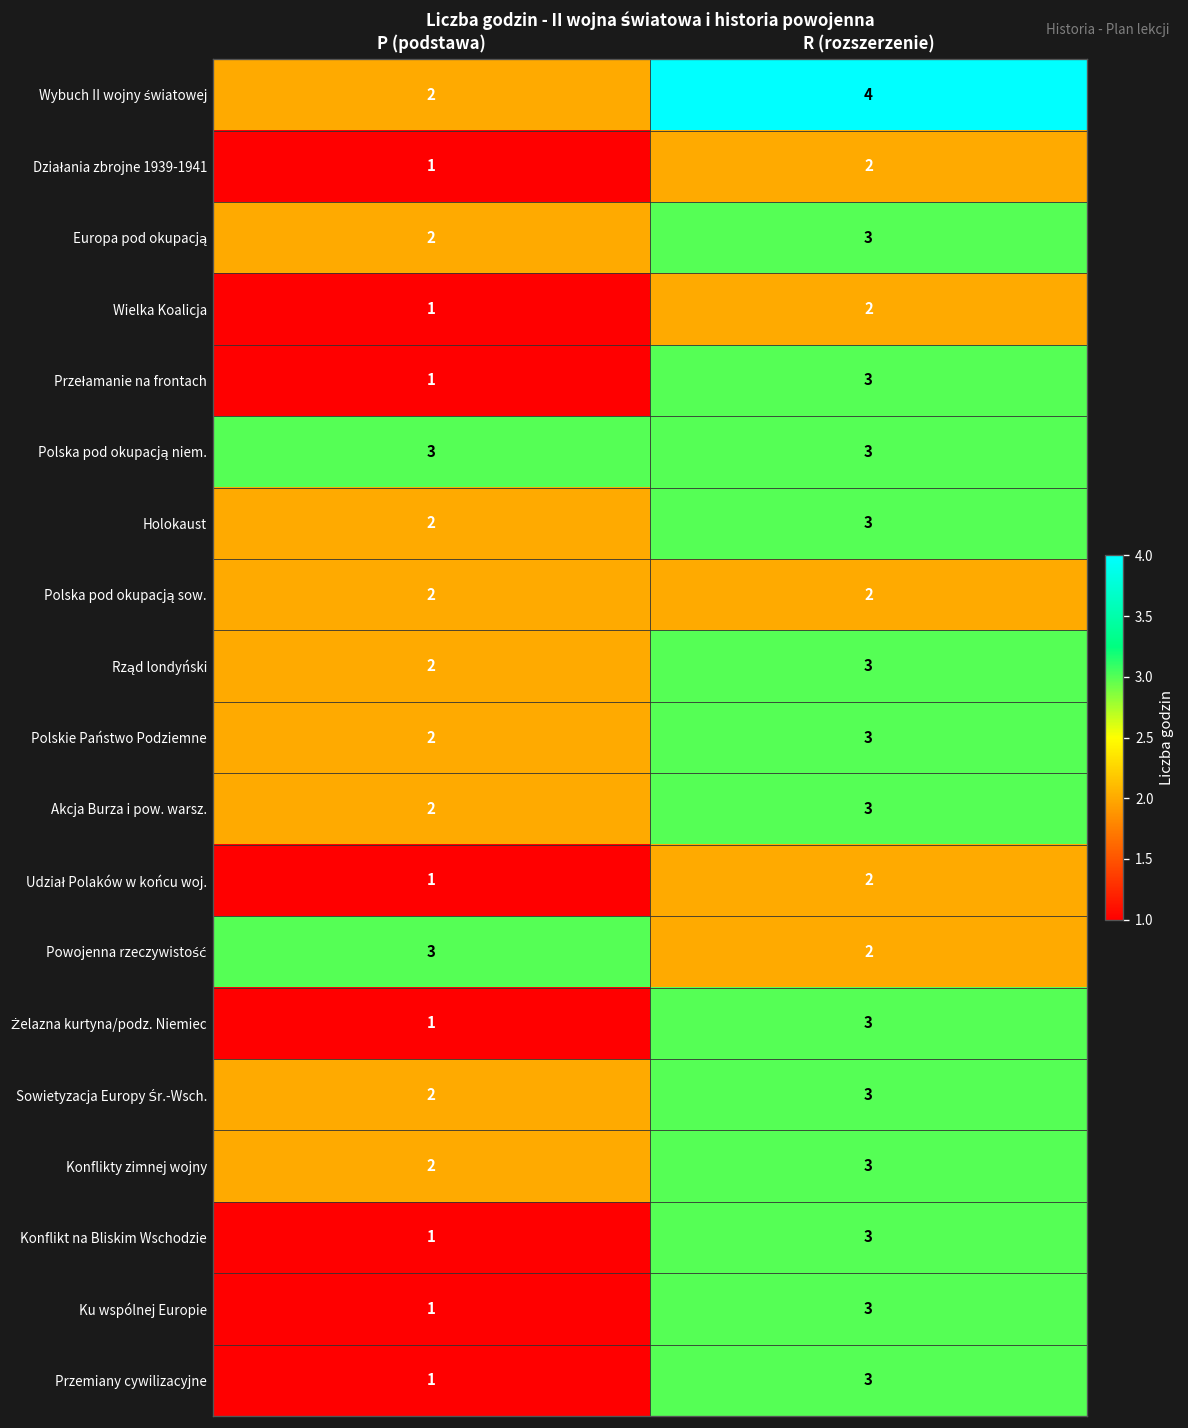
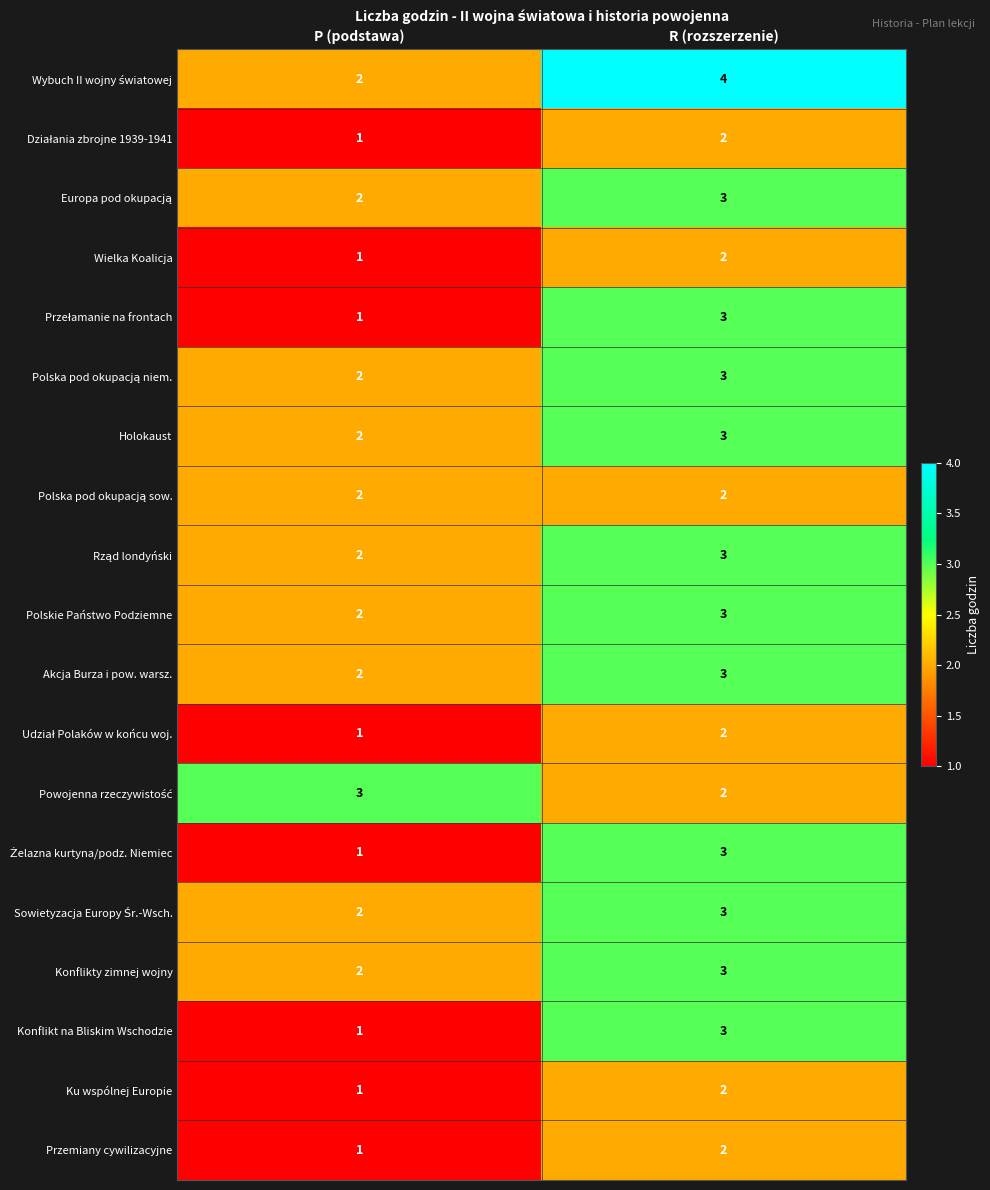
Polska pod okupacją niem., P (podstawa): 3 -> 2
Ku wspólnej Europie, R (rozszerzenie): 3 -> 2
Przemiany cywilizacyjne, R (rozszerzenie): 3 -> 2
